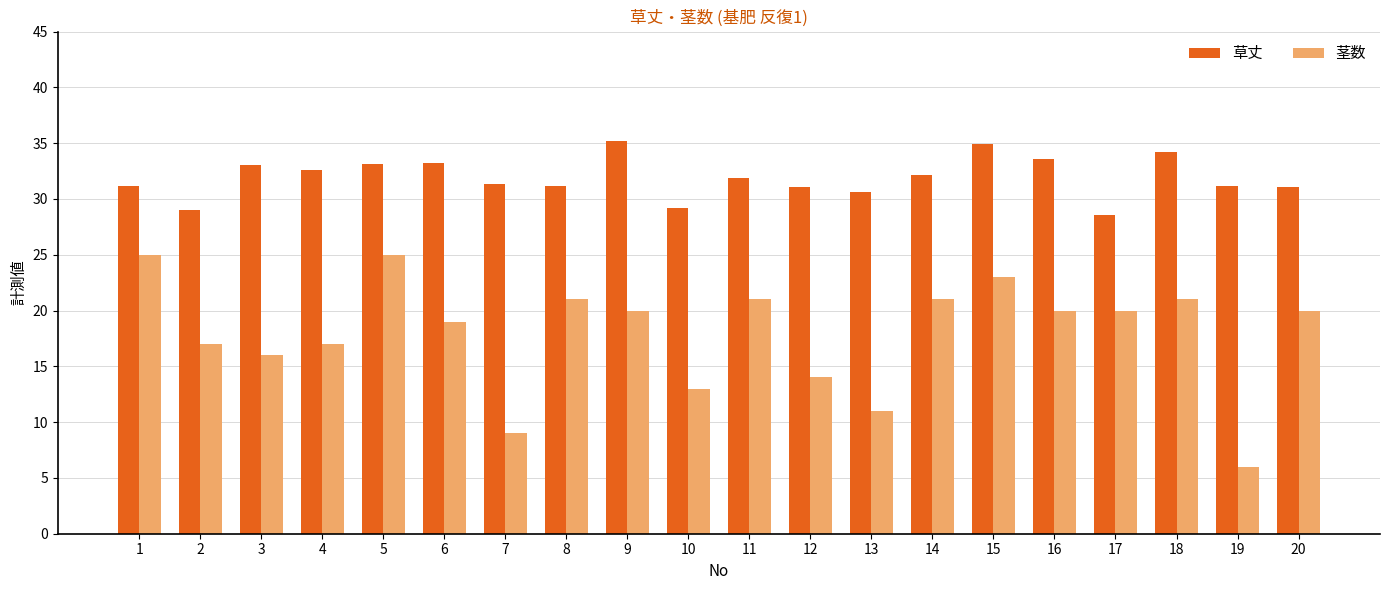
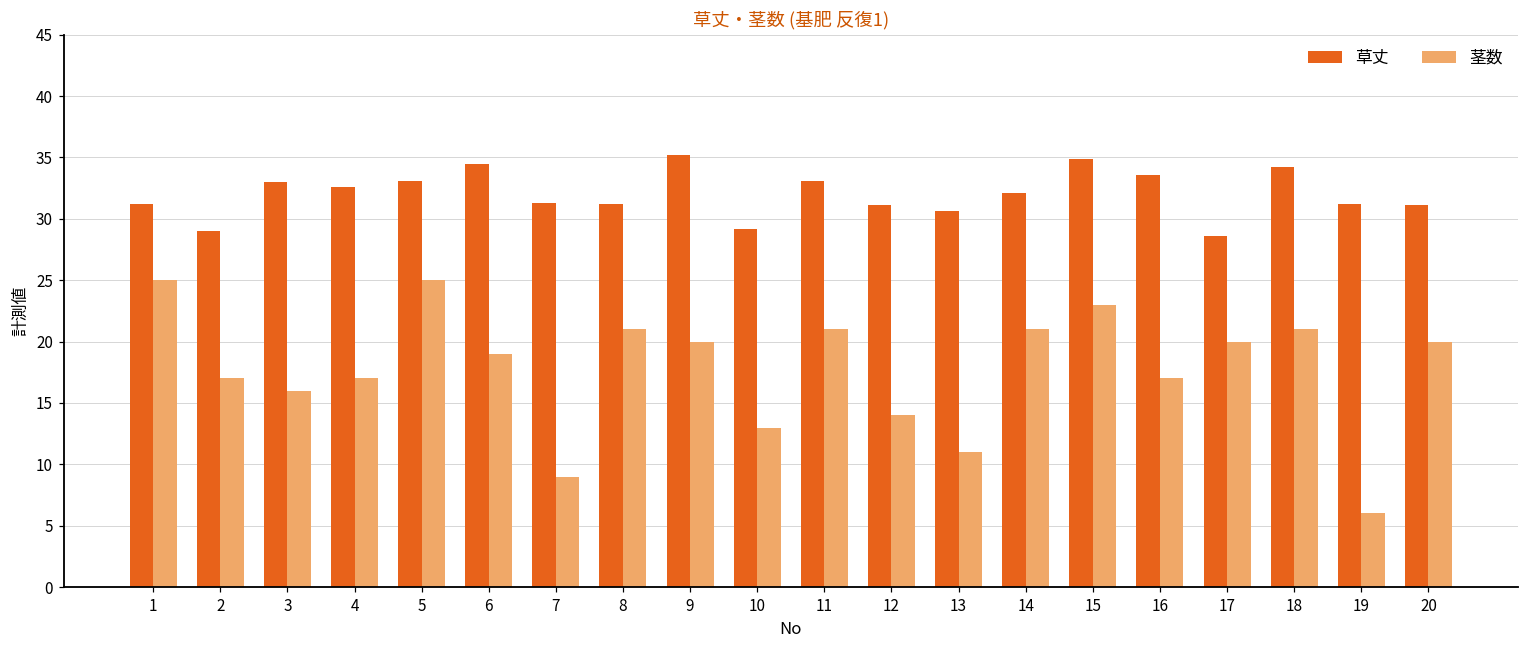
草丈, 6: 33.2 -> 34.5
草丈, 11: 31.9 -> 33.1
茎数, 16: 20 -> 17
